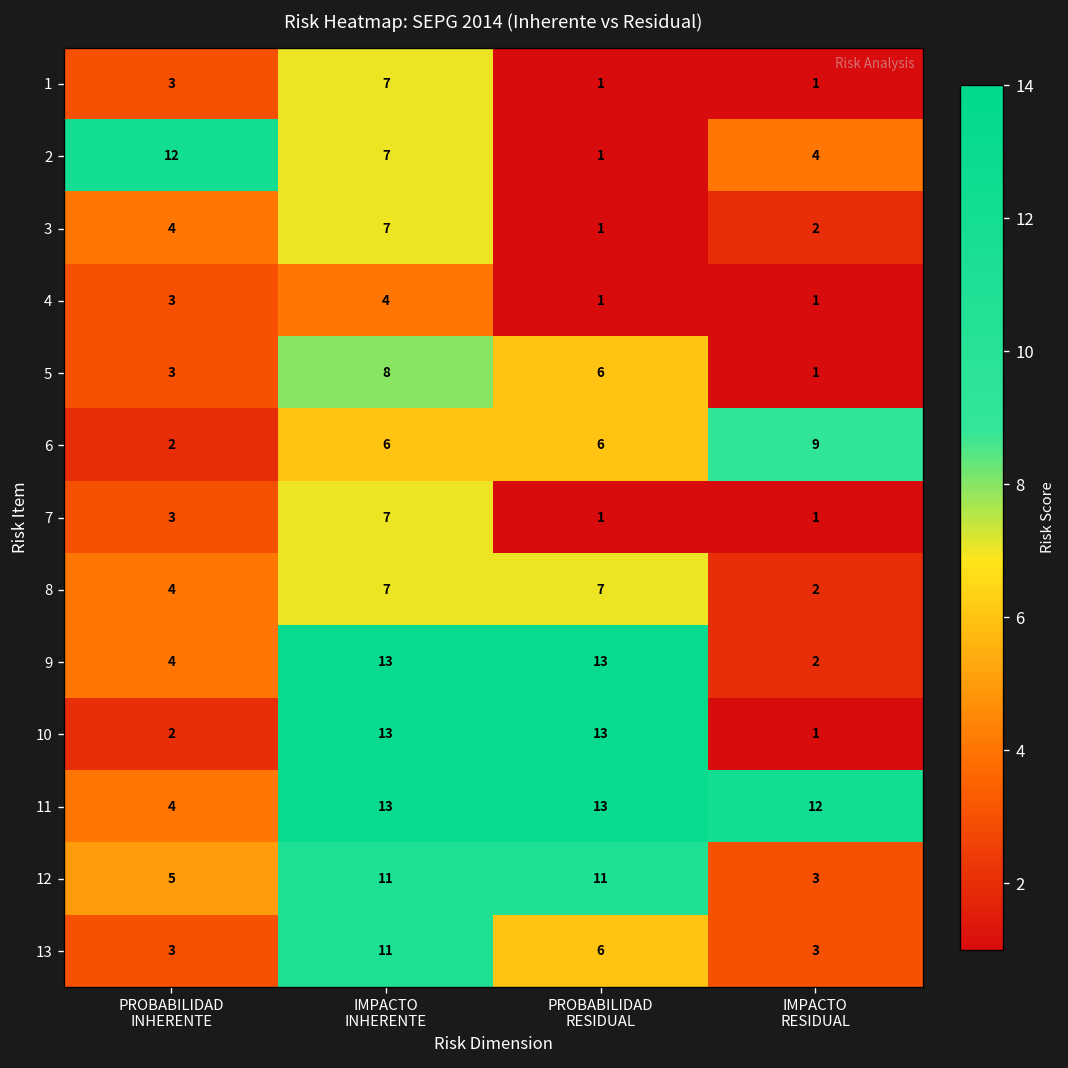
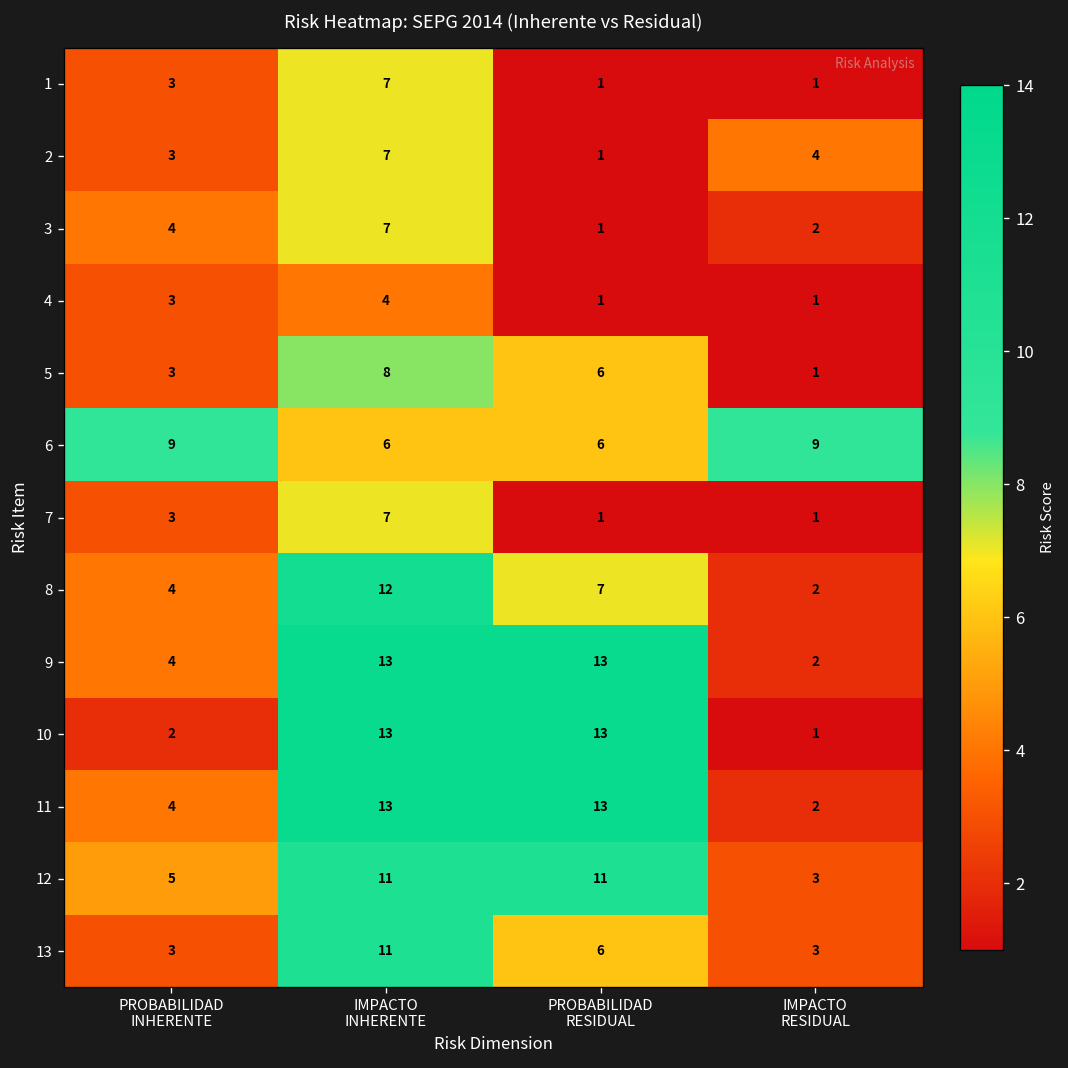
2, PROBABILIDAD INHERENTE: 12 -> 3
6, PROBABILIDAD INHERENTE: 2 -> 9
8, IMPACTO INHERENTE: 7 -> 12
11, IMPACTO RESIDUAL: 12 -> 2
